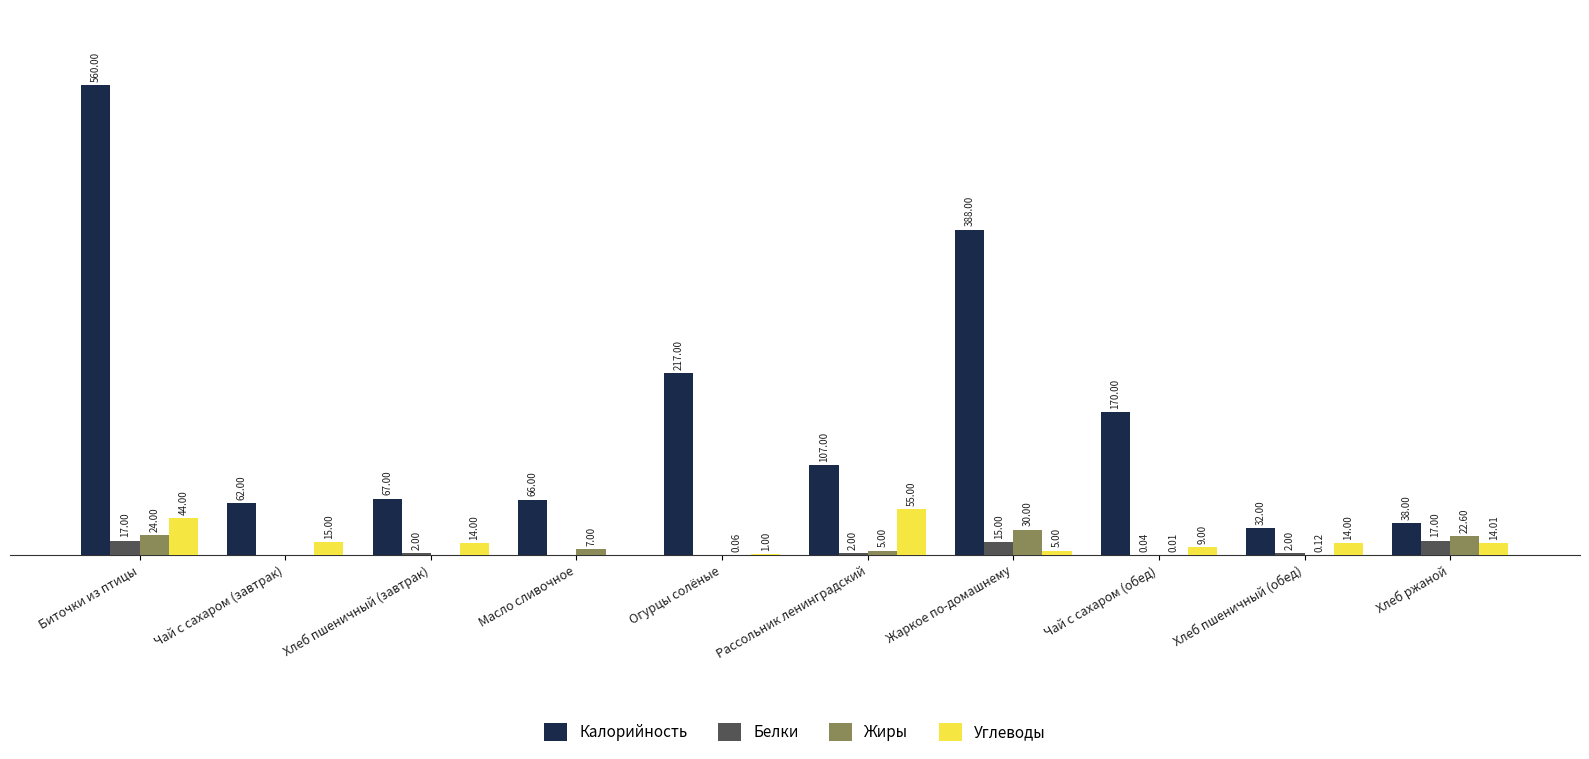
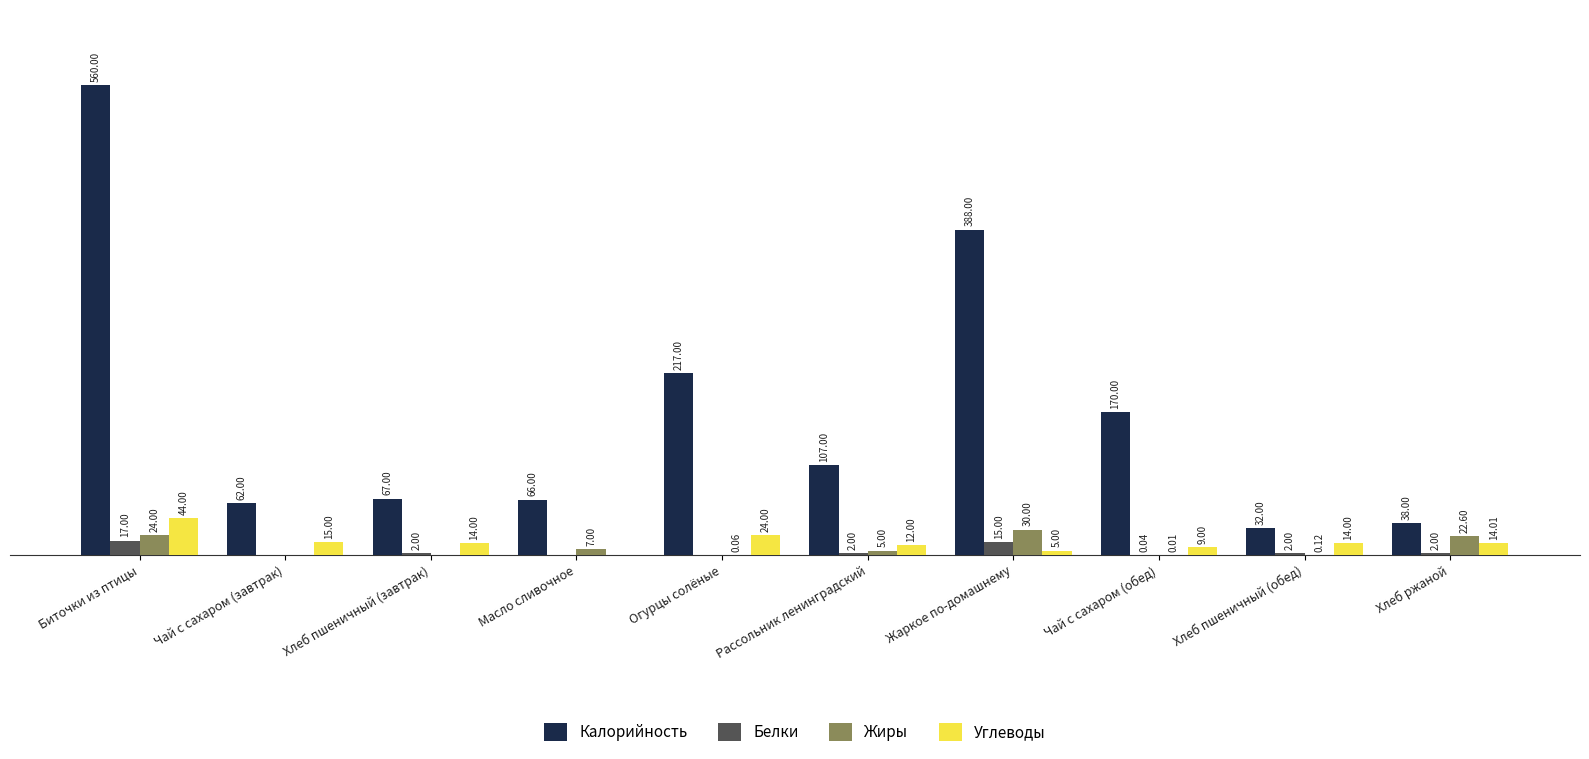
Углеводы, Огурцы солёные: 1.00 -> 24.00
Углеводы, Рассольник ленинградский: 55.00 -> 12.00
Белки, Хлеб ржаной: 17.00 -> 2.00
